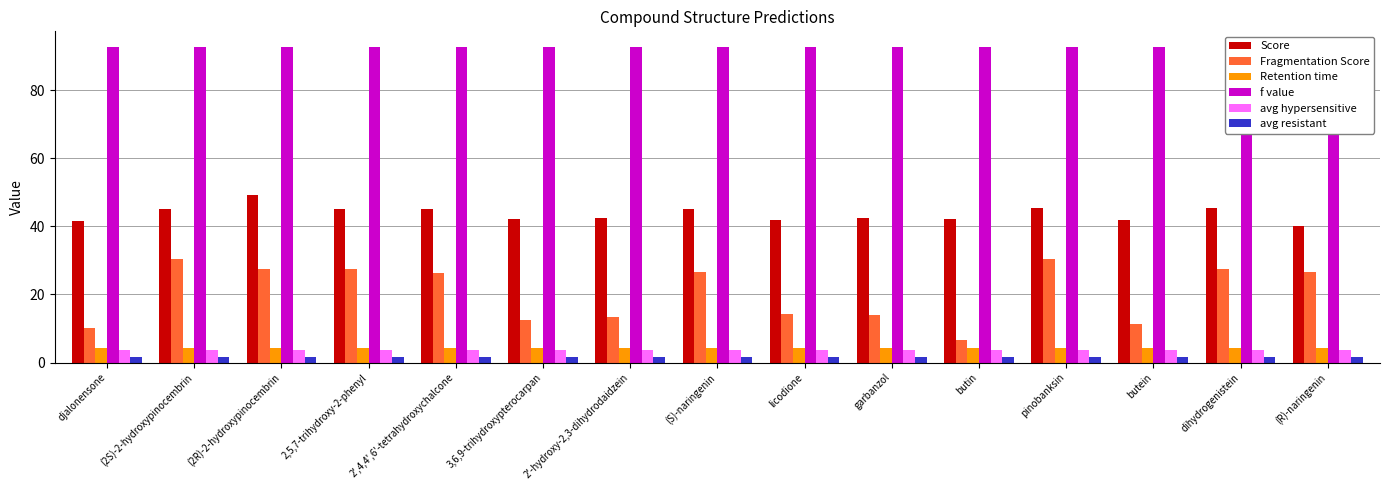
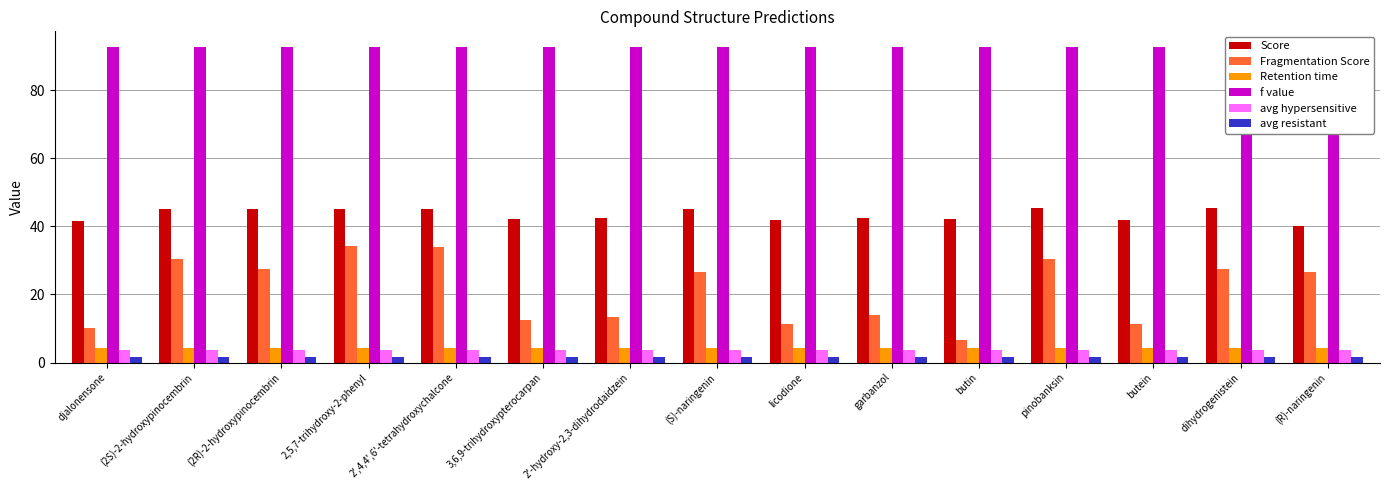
Score, (2R)-2-hydroxypinocembrin: 49 -> 45
Fragmentation Score, 2,5,7-trihydroxy-2-phenyl: 28 -> 34
Fragmentation Score, 2',4,4',6'-tetrahydroxychalcone: 26 -> 34
Fragmentation Score, licodione: 14 -> 11
